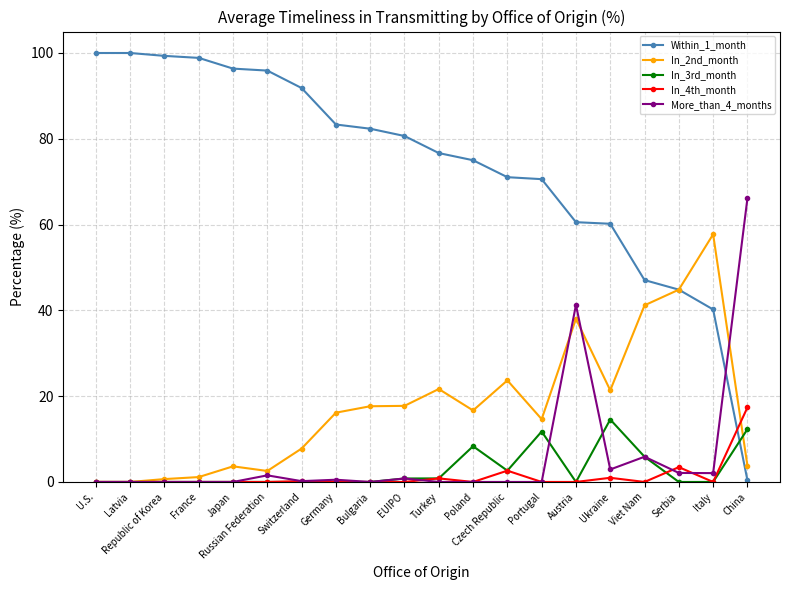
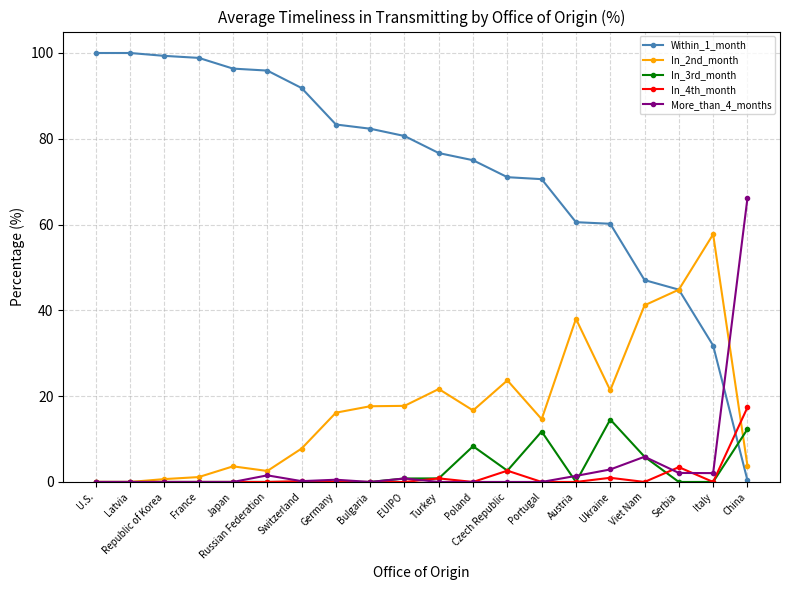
More_than_4_months, Austria: 41 -> 1
Within_1_month, Italy: 40 -> 32
